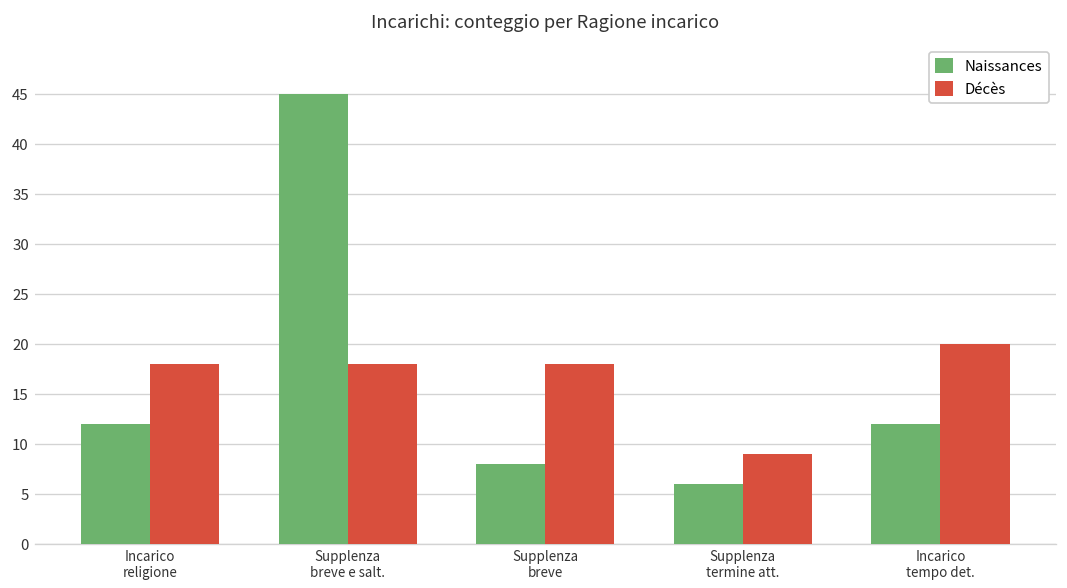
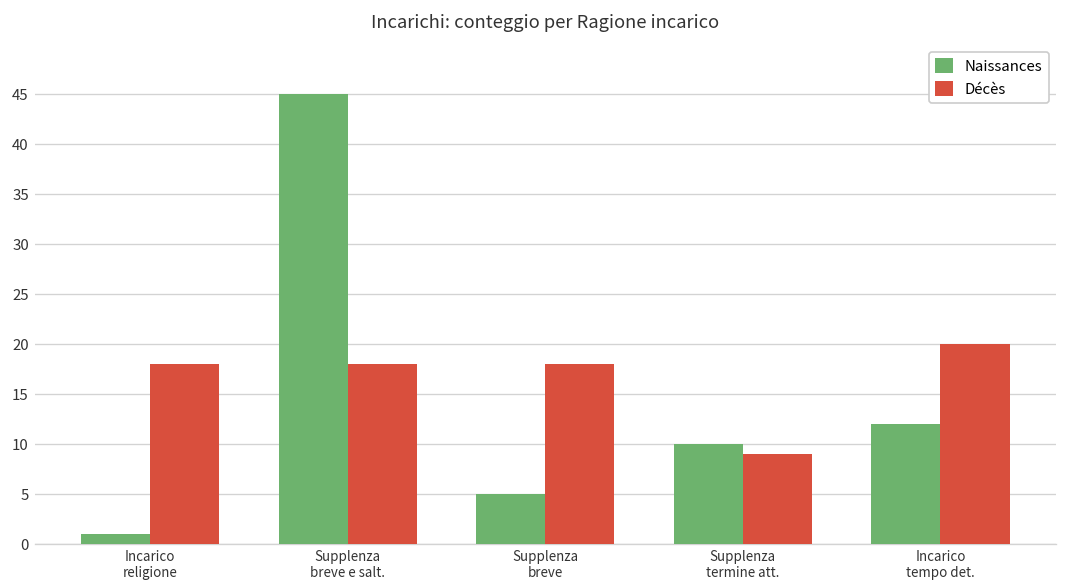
Naissances, Incarico religione: 12 -> 1
Naissances, Supplenza breve: 8 -> 5
Naissances, Supplenza termine att.: 6 -> 10
